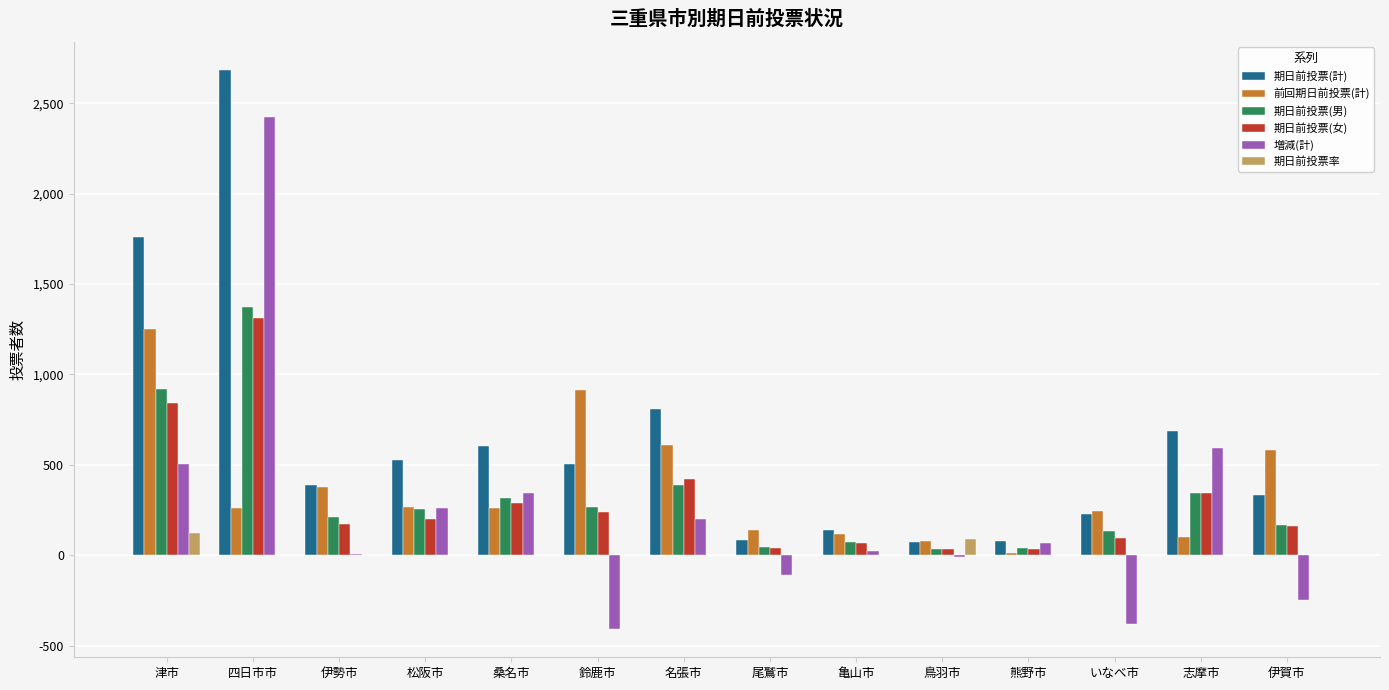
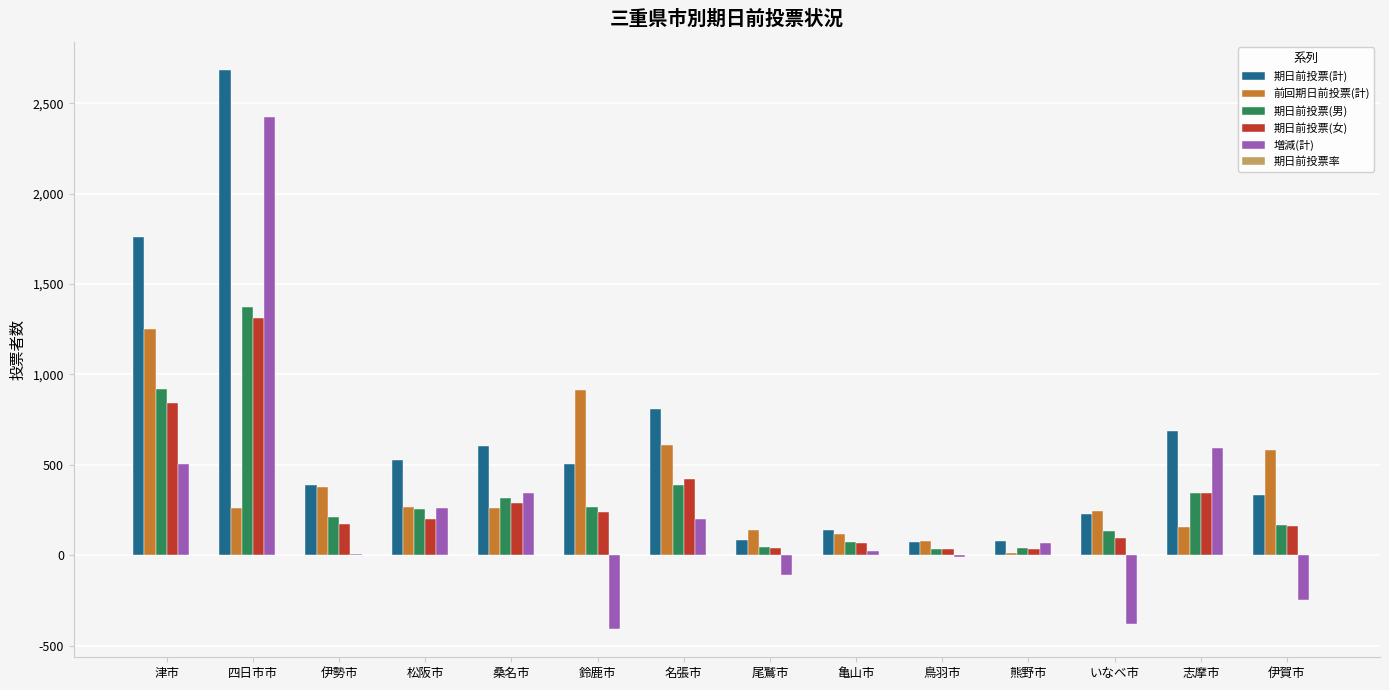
期日前投票率, 津市: 120 -> 0
期日前投票率, 鳥羽市: 90 -> 0
前回期日前投票(計), 志摩市: 100 -> 160
